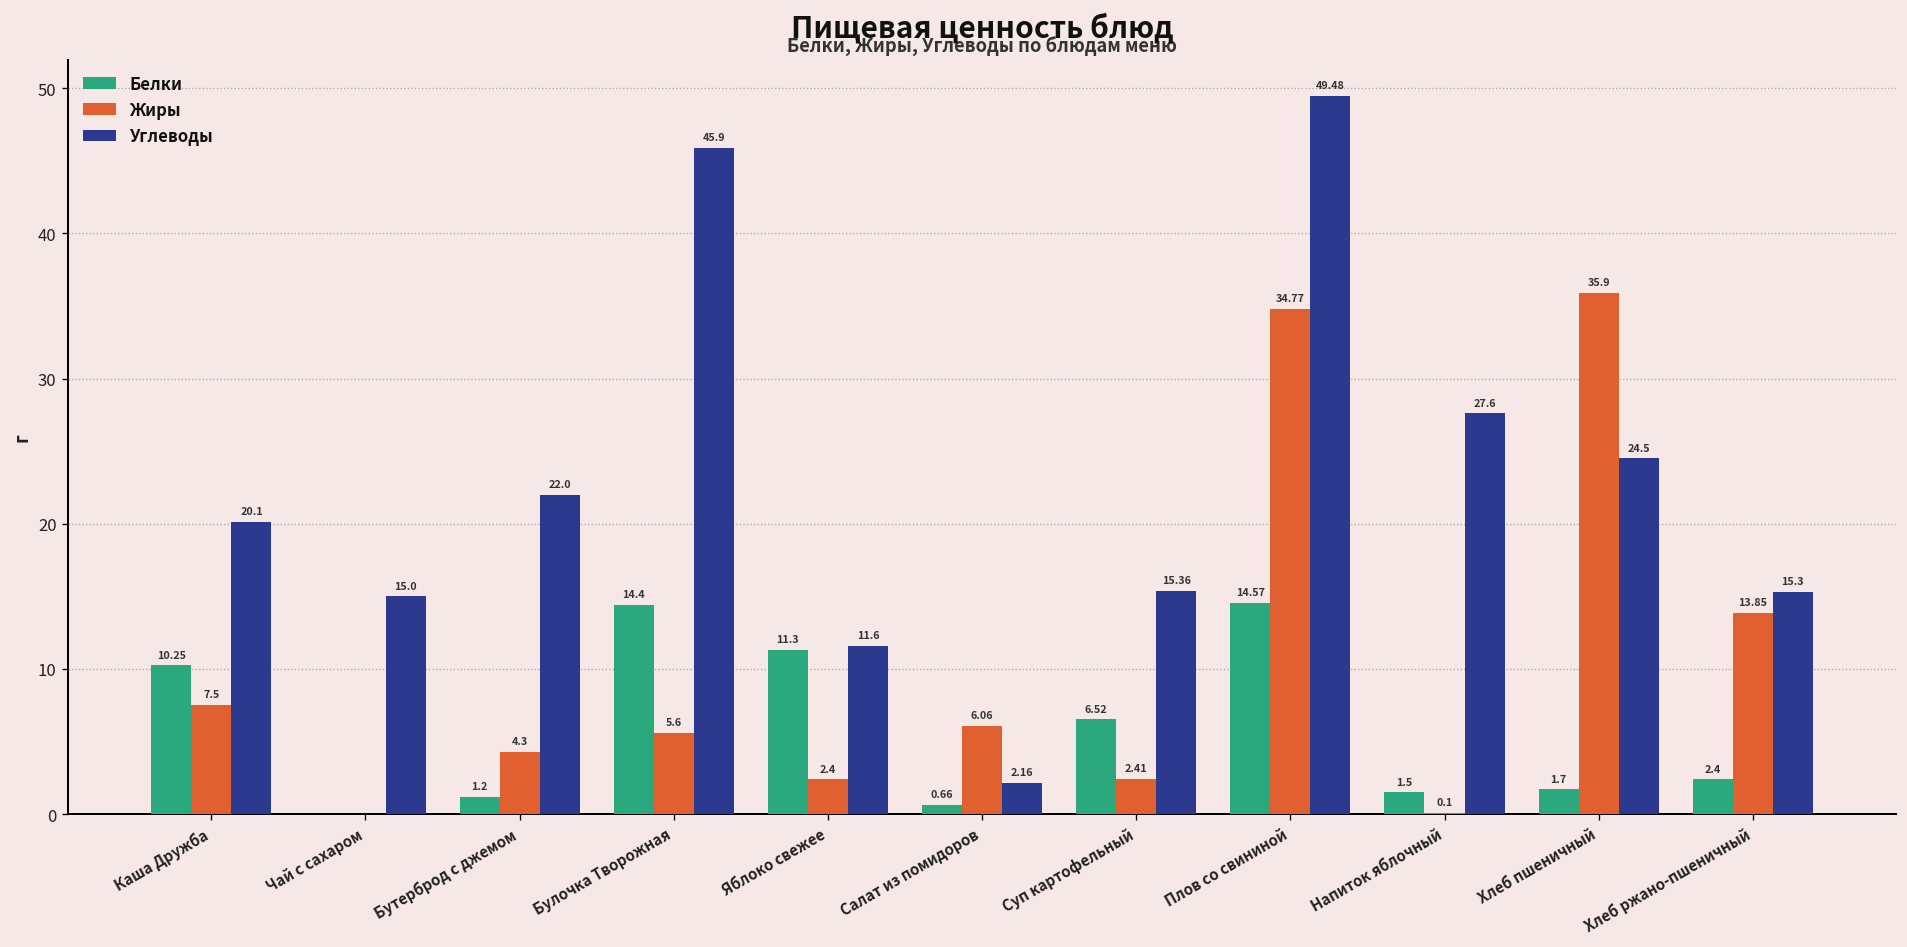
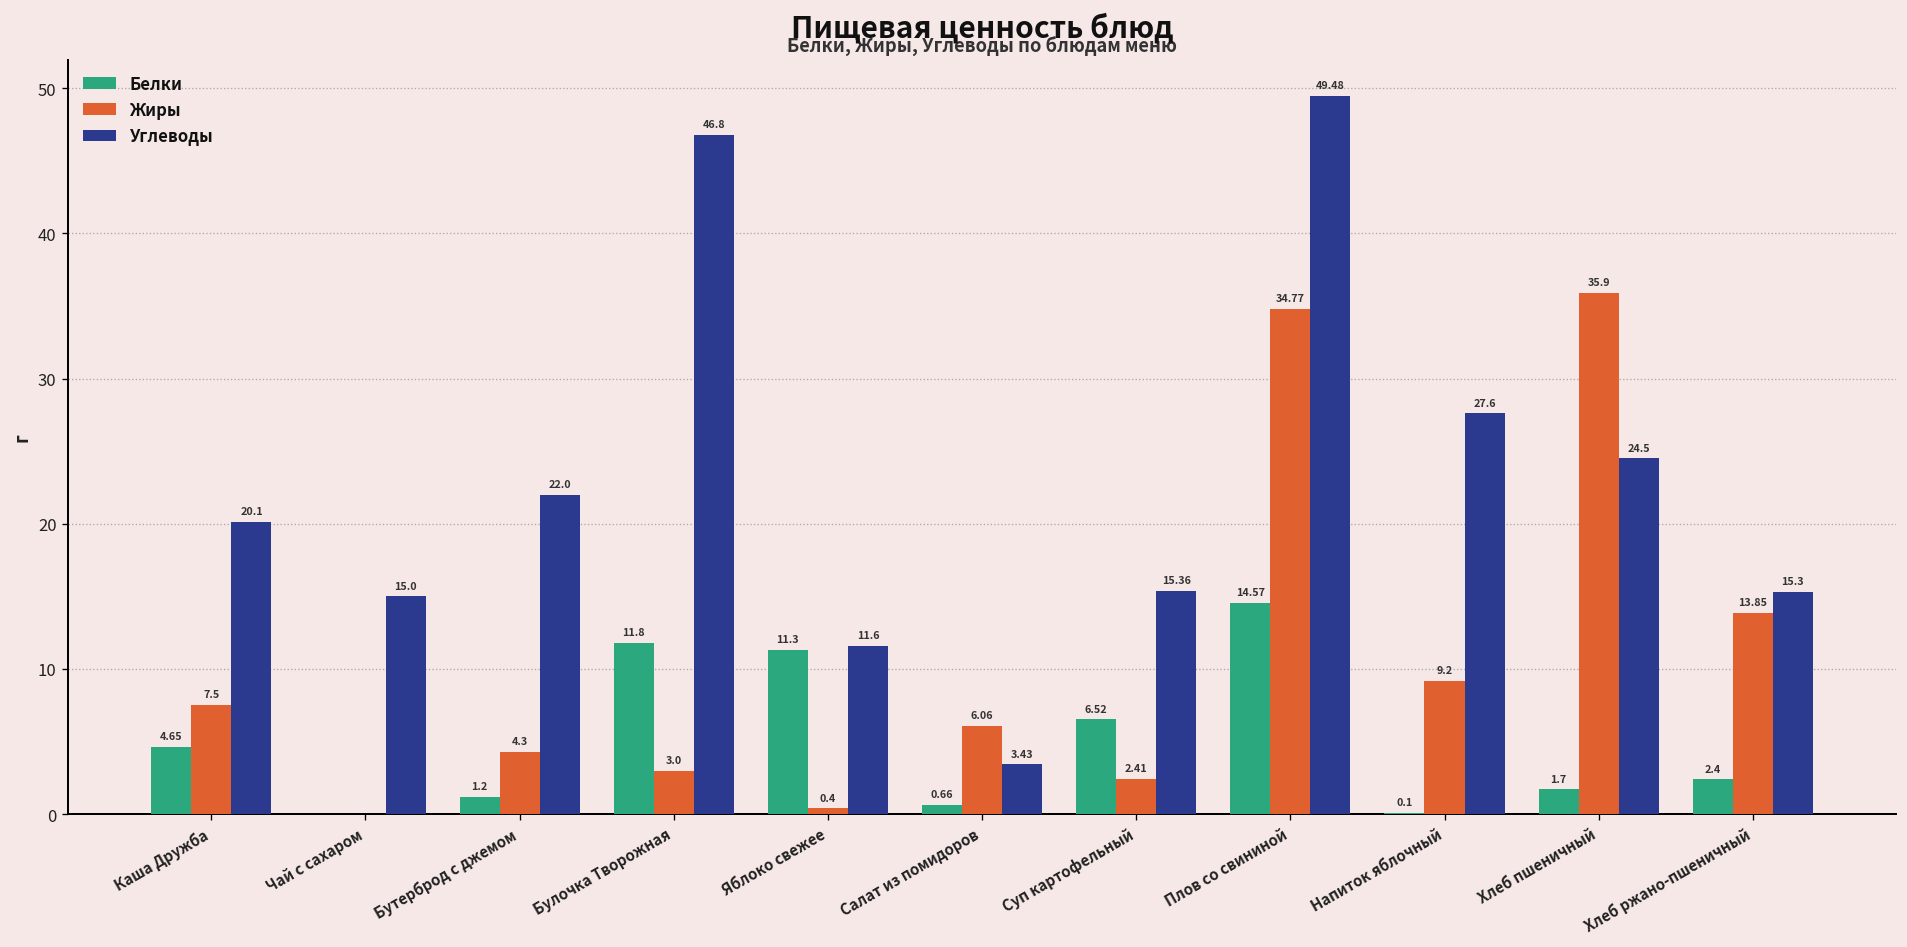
Белки, Каша Дружба: 10.25 -> 4.65
Белки, Булочка Творожная: 14.4 -> 11.8
Жиры, Булочка Творожная: 5.6 -> 3.0
Углеводы, Булочка Творожная: 45.9 -> 46.8
Жиры, Яблоко свежее: 2.4 -> 0.4
Углеводы, Салат из помидоров: 2.16 -> 3.43
Белки, Напиток яблочный: 1.5 -> 0.1
Жиры, Напиток яблочный: 0.1 -> 9.2
